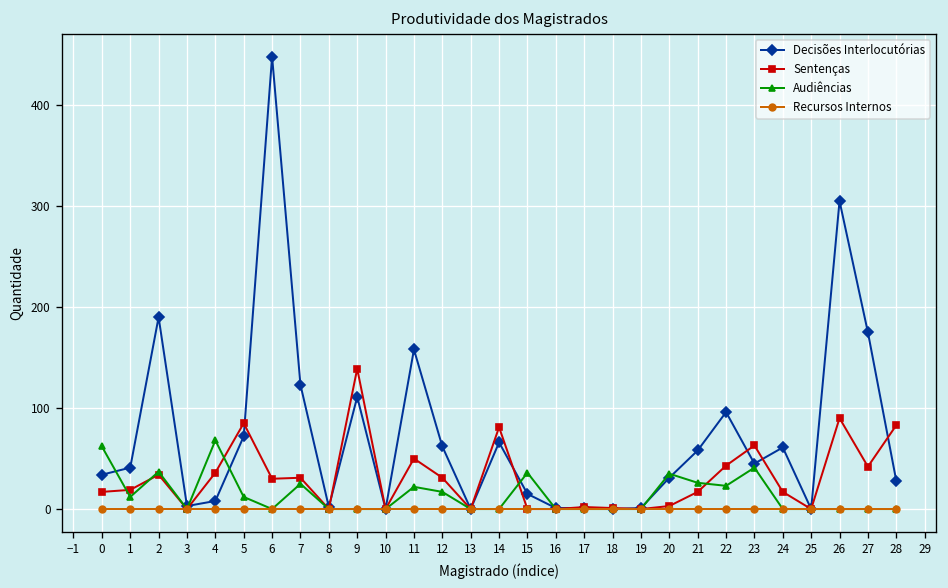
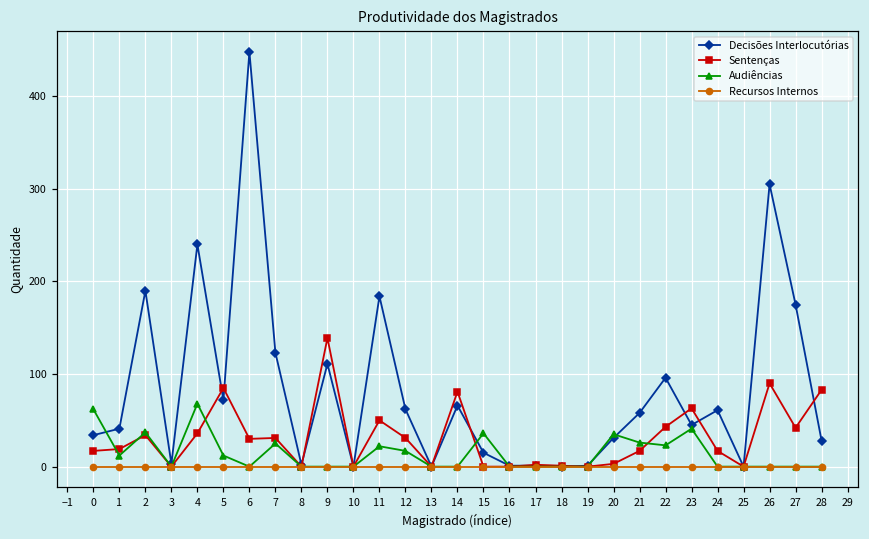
Decisões Interlocutórias, 4: 10 -> 240
Decisões Interlocutórias, 11: 160 -> 180
